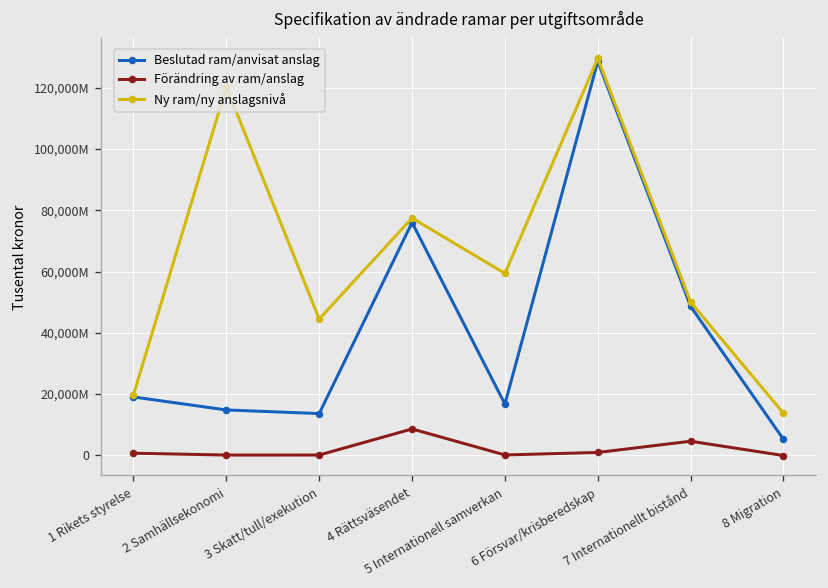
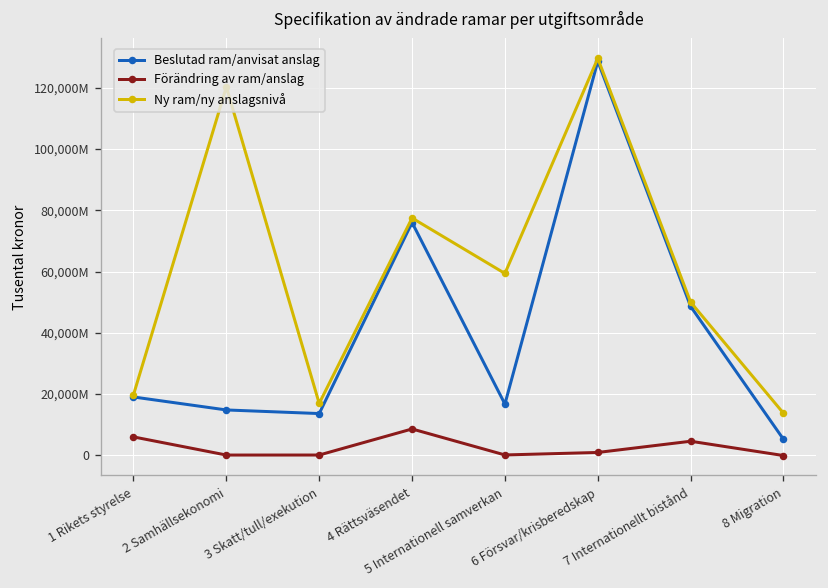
Förändring av ram/anslag, 1 Rikets styrelse: 1,000,000,000 -> 6,000,000,000
Ny ram/ny anslagsnivå, 3 Skatt/tull/exekution: 45,000,000,000 -> 17,000,000,000
